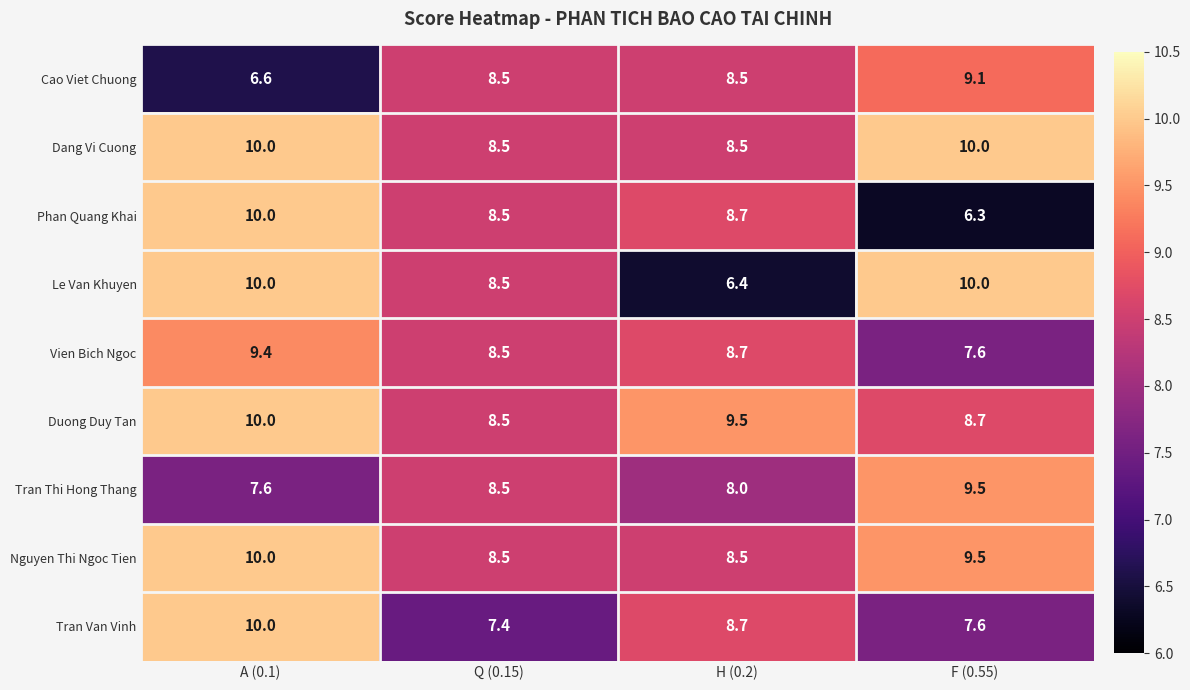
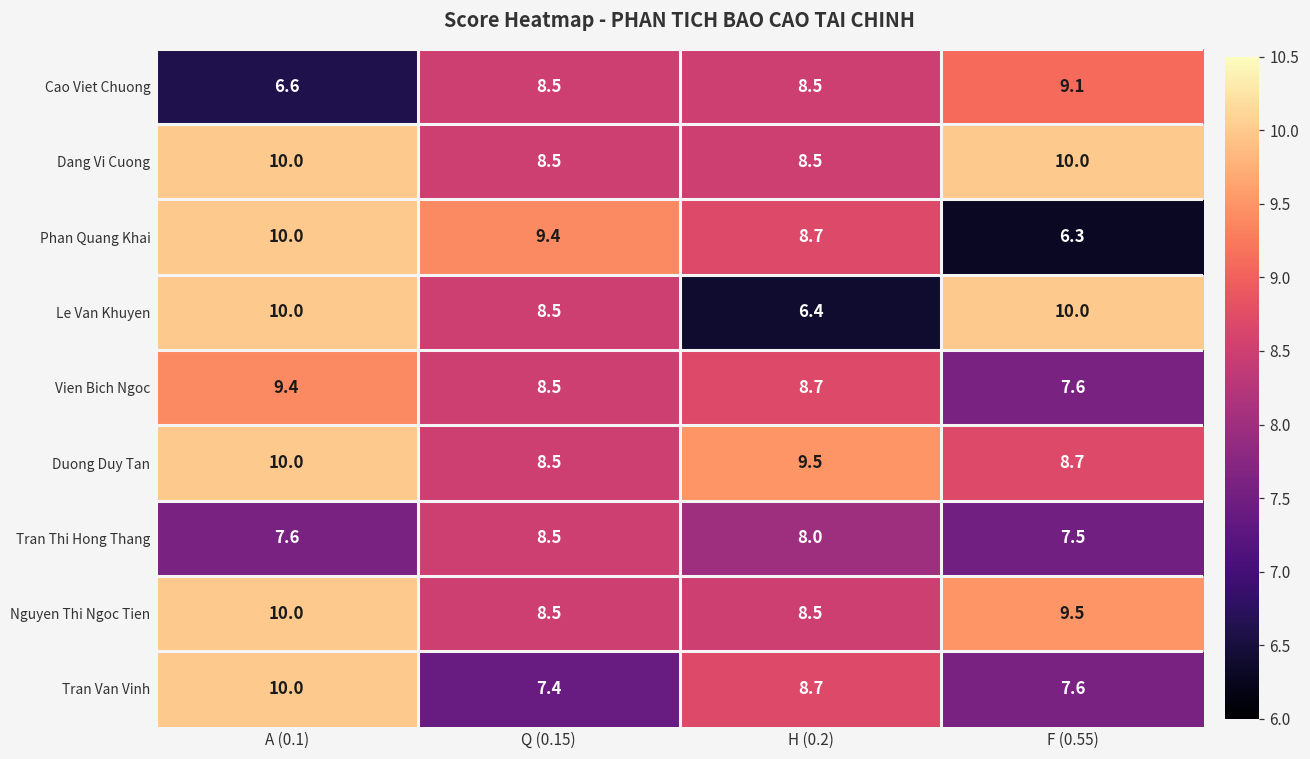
Phan Quang Khai, Q (0.15): 8.5 -> 9.4
Tran Thi Hong Thang, F (0.55): 9.5 -> 7.5
